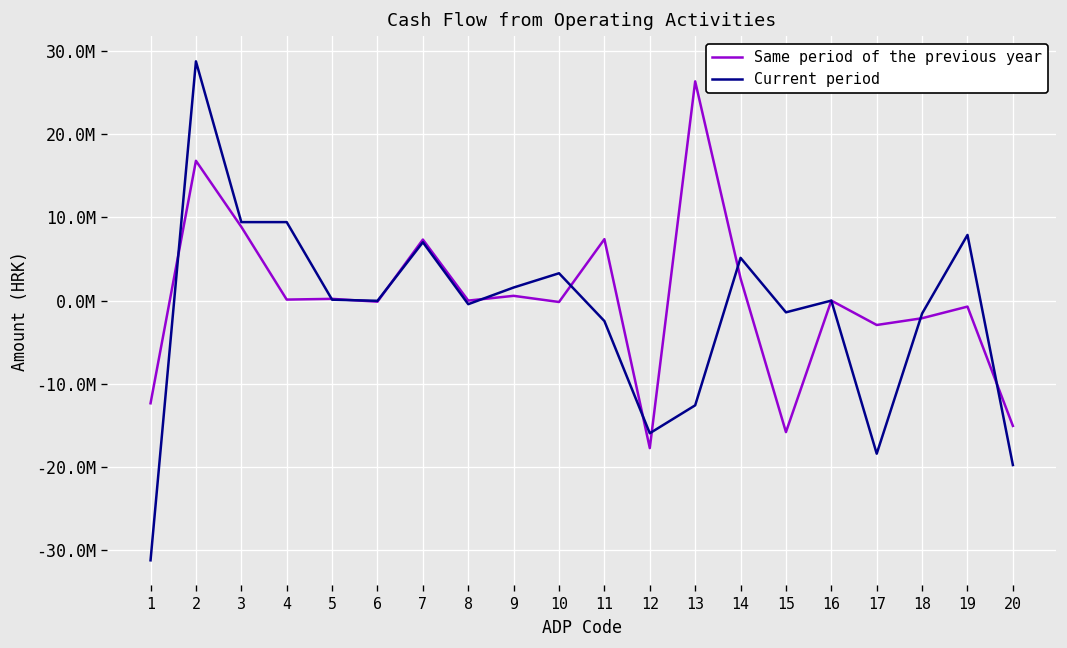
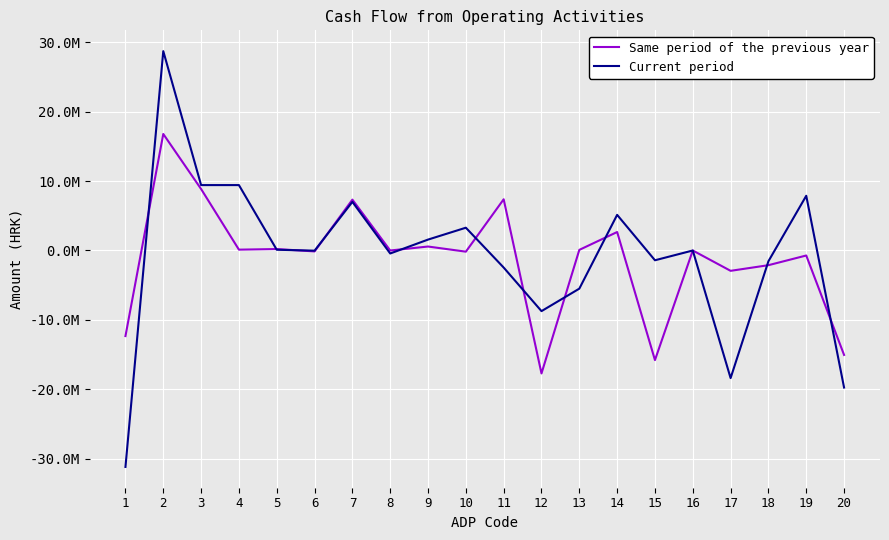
Current period, 12: -16000000 -> -9000000
Same period of the previous year, 13: 26000000 -> 0
Current period, 13: -13000000 -> -5000000
